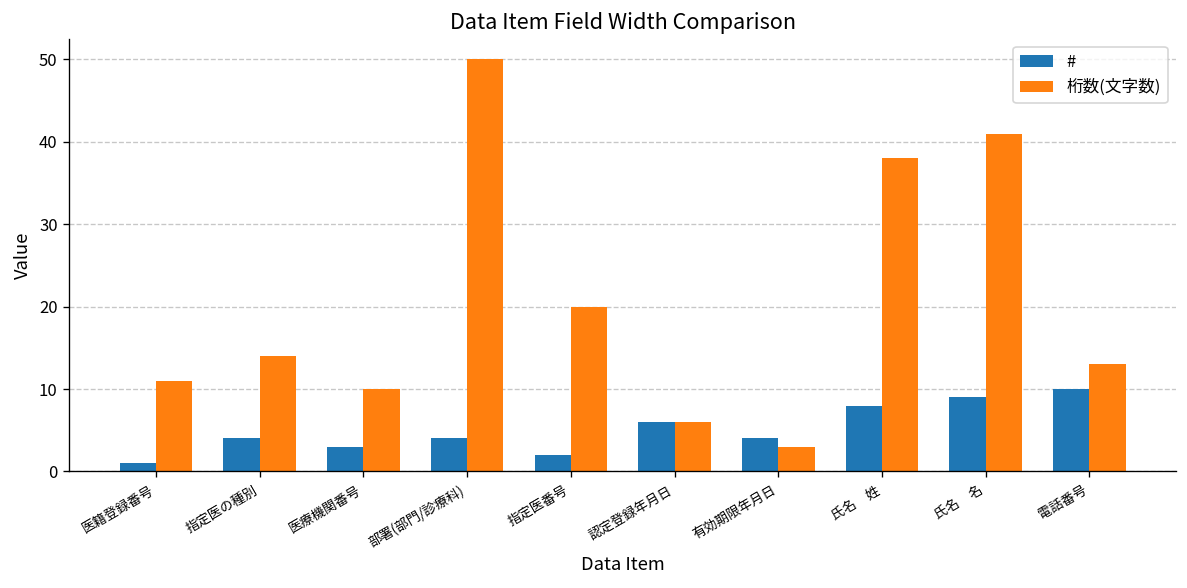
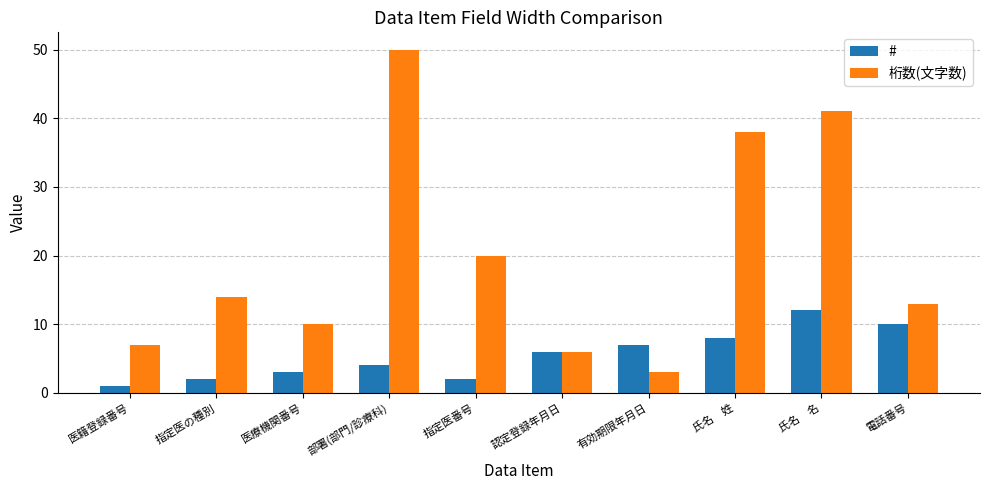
桁数(文字数), 医籍登録番号: 11 -> 7
#, 指定医の種別: 4 -> 2
#, 有効期限年月日: 4 -> 7
#, 氏名 名: 9 -> 12
